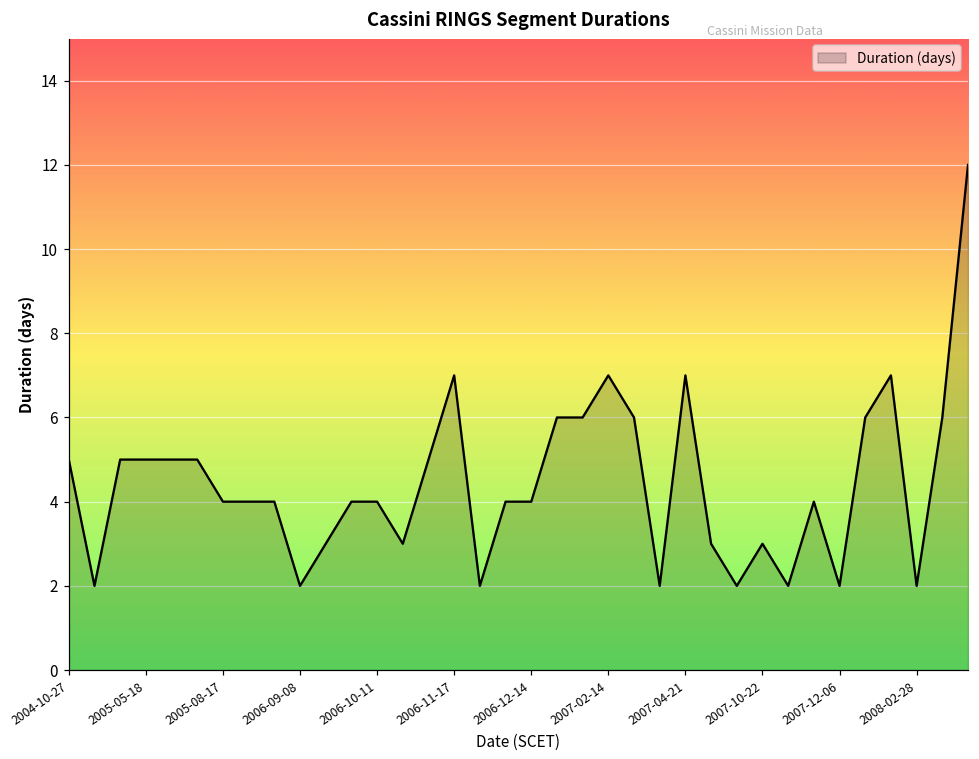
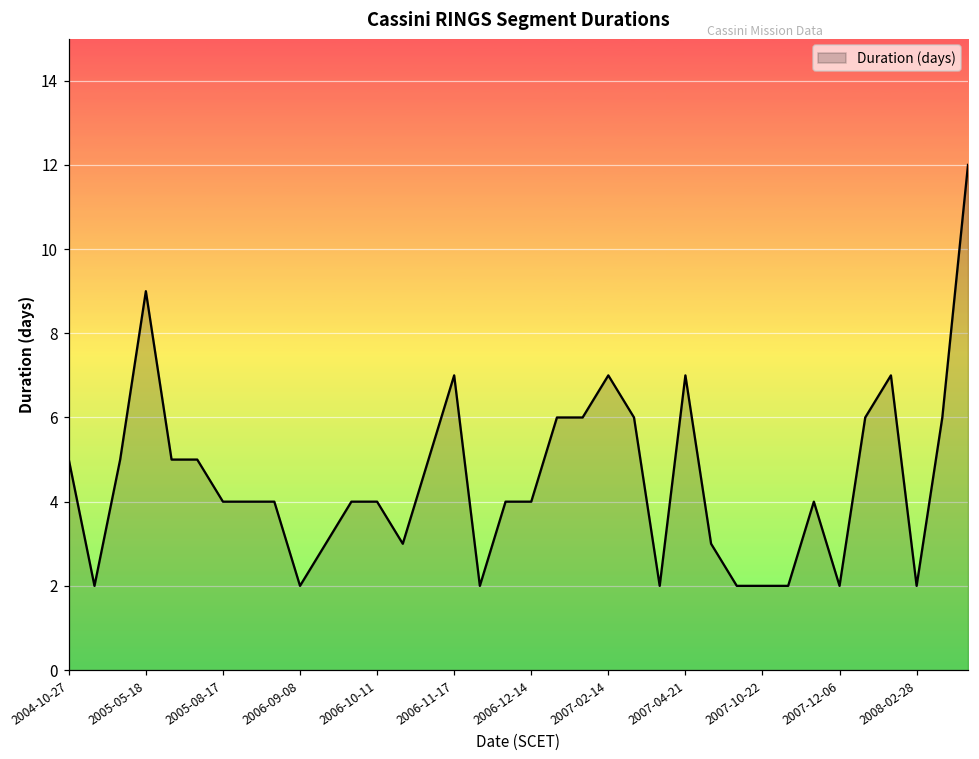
2005-05-18: 5 -> 9
2007-10-22: 3 -> 2
